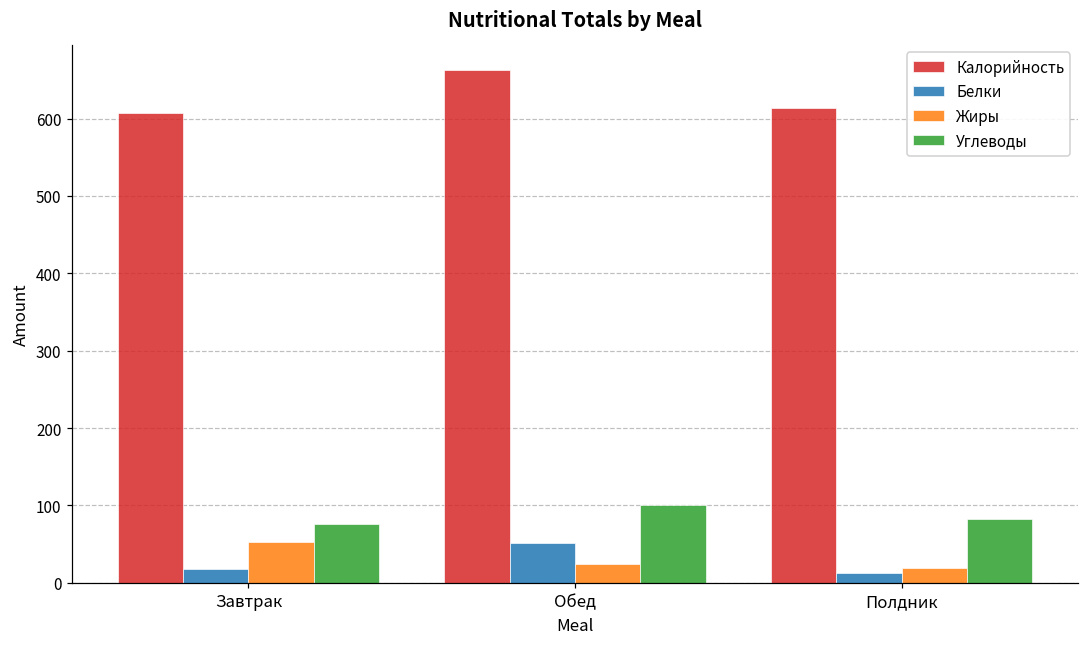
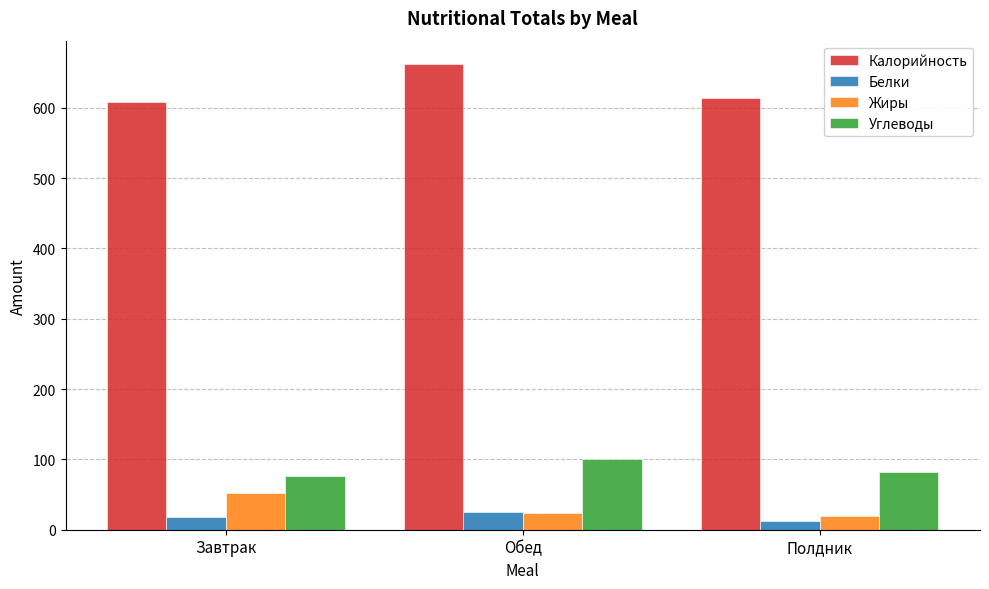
Белки, Обед: 50 -> 30
